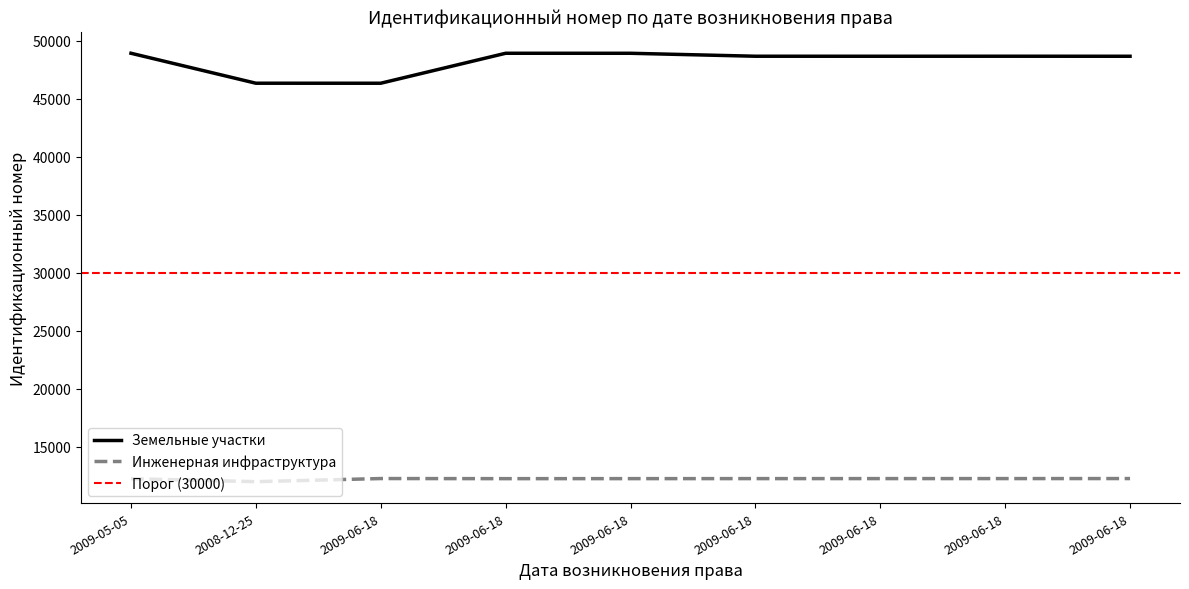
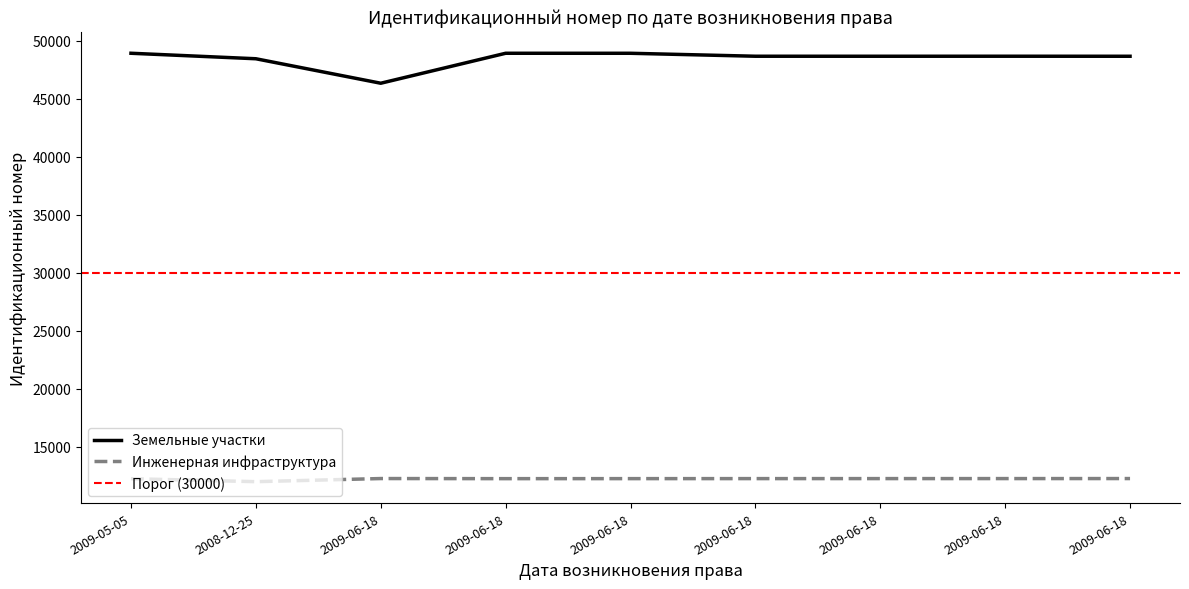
Земельные участки, 2008-12-25: 46300 -> 48500
